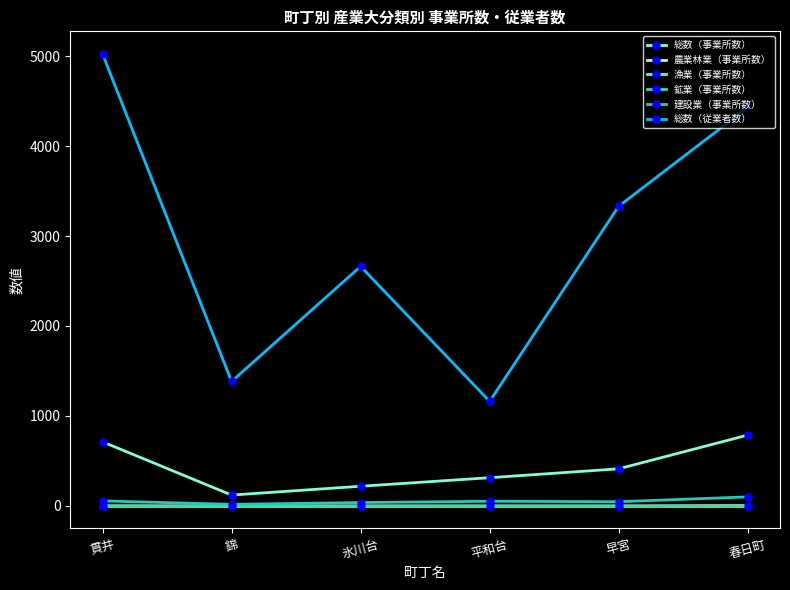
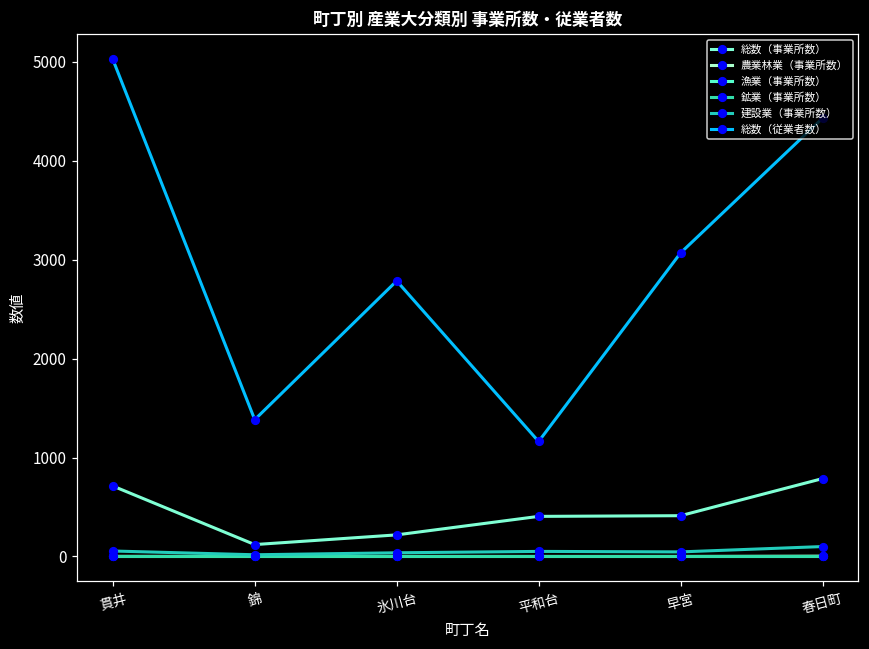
総数（従業者数）, 氷川台: 2700 -> 2800
総数（事業所数）, 平和台: 300 -> 400
総数（従業者数）, 早宮: 3300 -> 3100
